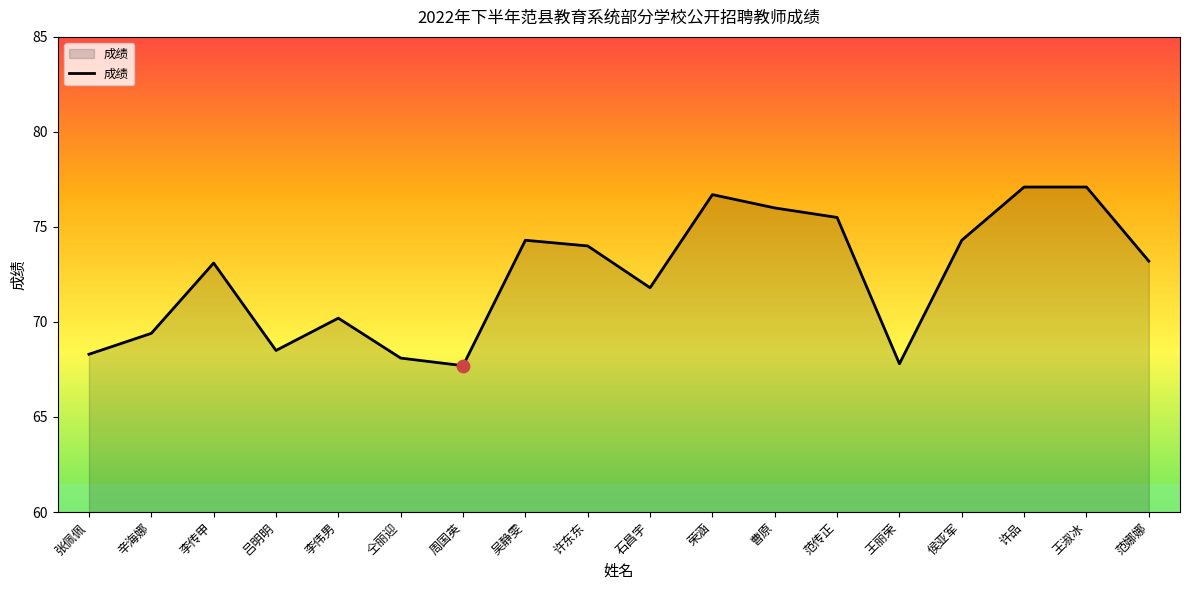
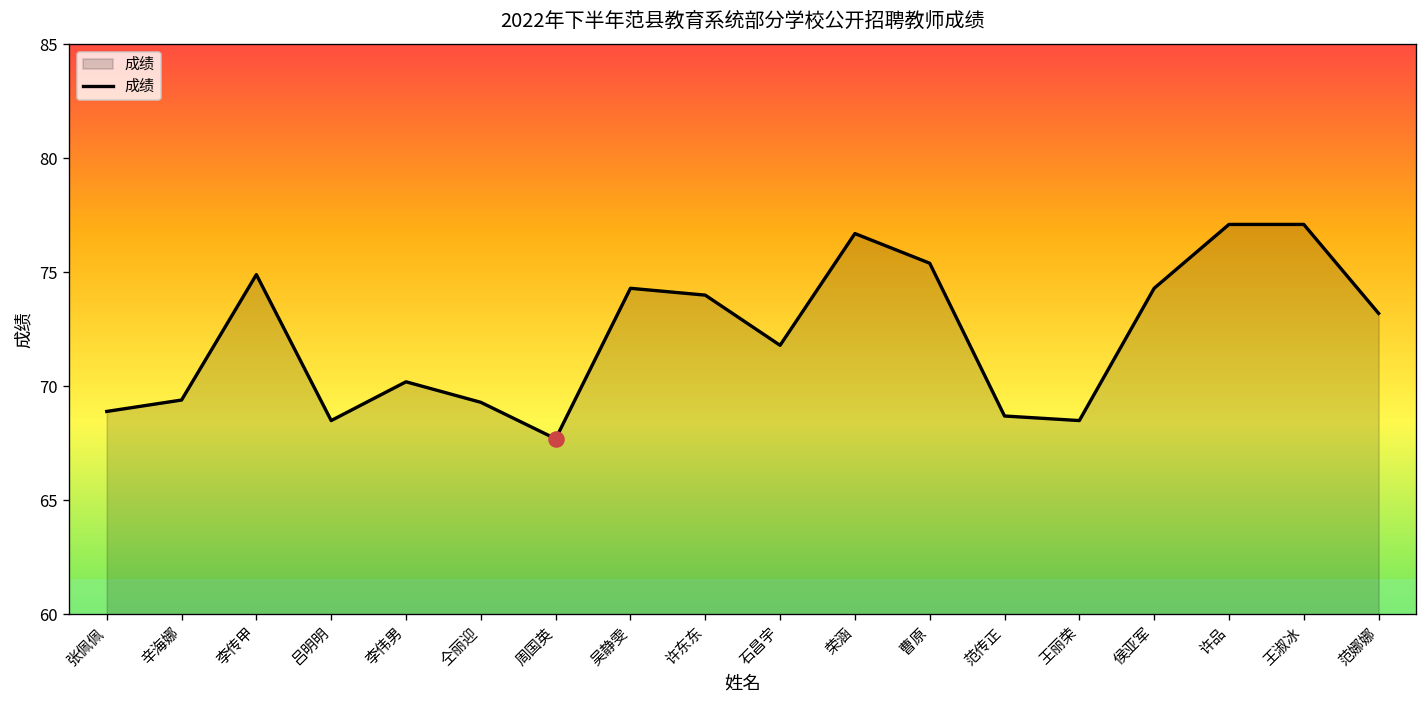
成绩, 张佩佩: 68.3 -> 68.9
成绩, 李传甲: 73.1 -> 74.9
成绩, 仝丽迎: 68.1 -> 69.3
成绩, 曹原: 76.0 -> 75.4
成绩, 范传正: 75.5 -> 68.7
成绩, 王丽荣: 67.8 -> 68.5
